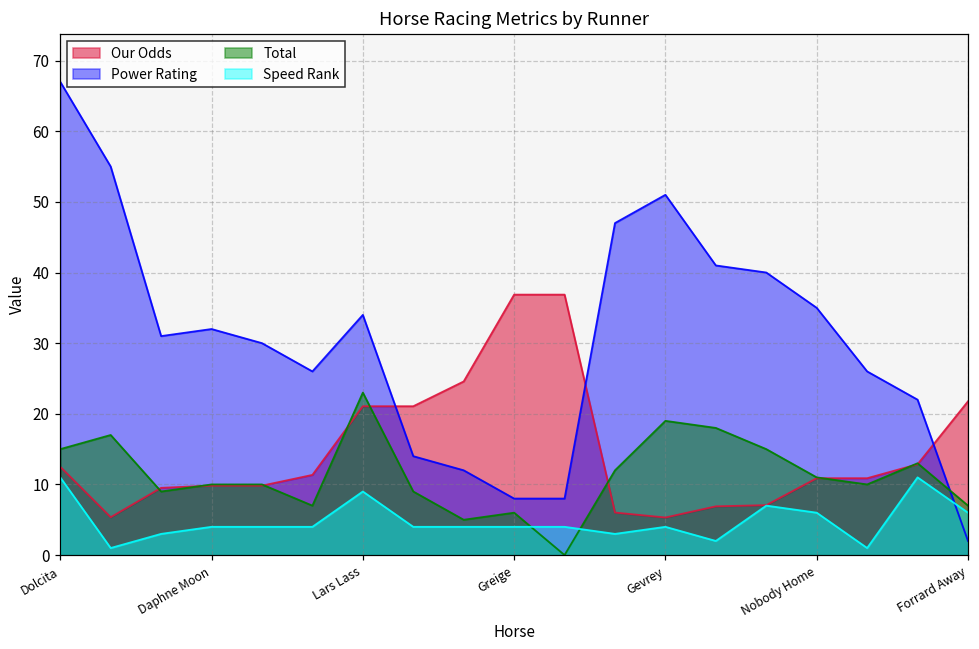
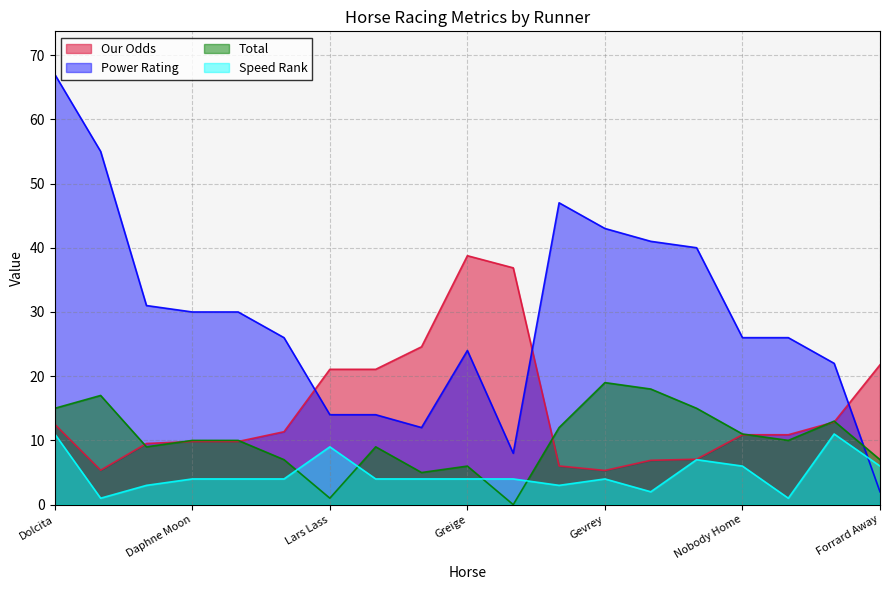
Power Rating, Daphne Moon: 32 -> 30
Power Rating, Lars Lass: 34 -> 14
Total, Lars Lass: 23 -> 1
Our Odds, Greige: 37 -> 39
Power Rating, Greige: 8 -> 24
Power Rating, Gevrey: 51 -> 43
Power Rating, Nobody Home: 35 -> 26
